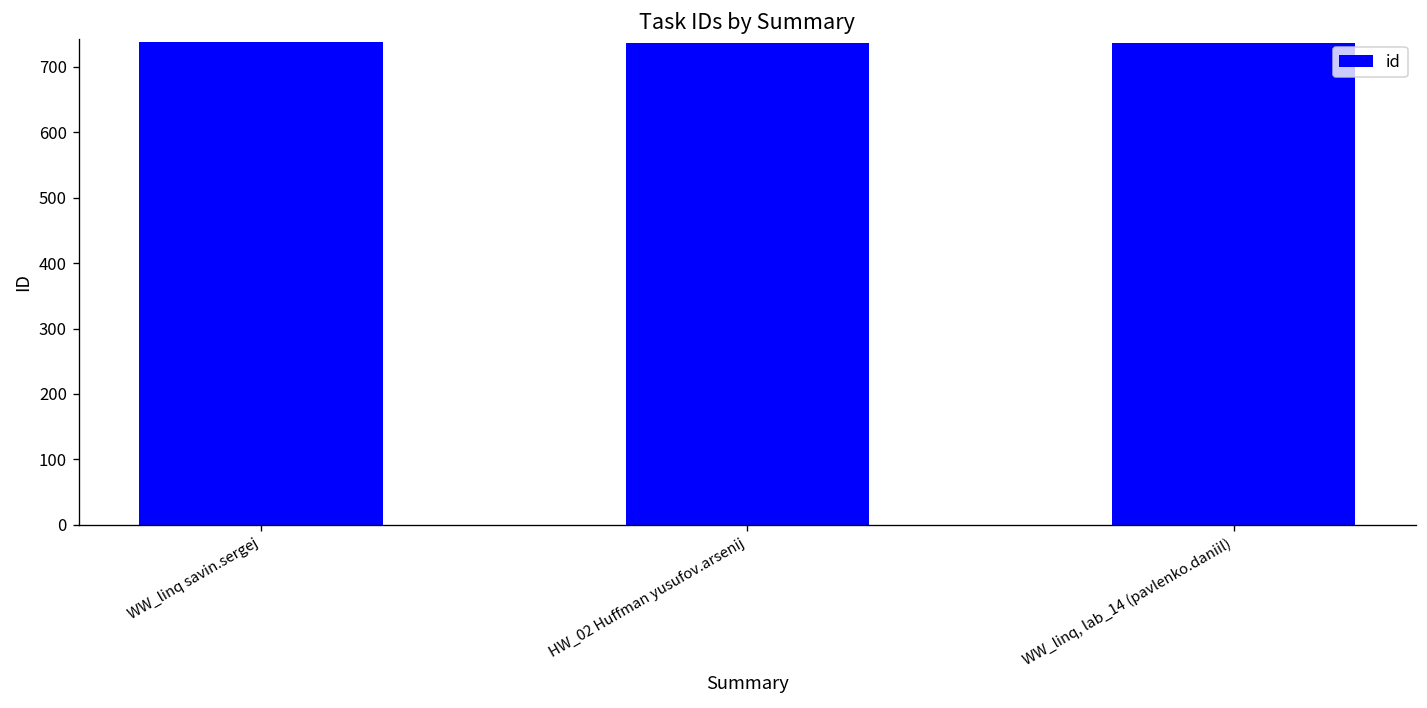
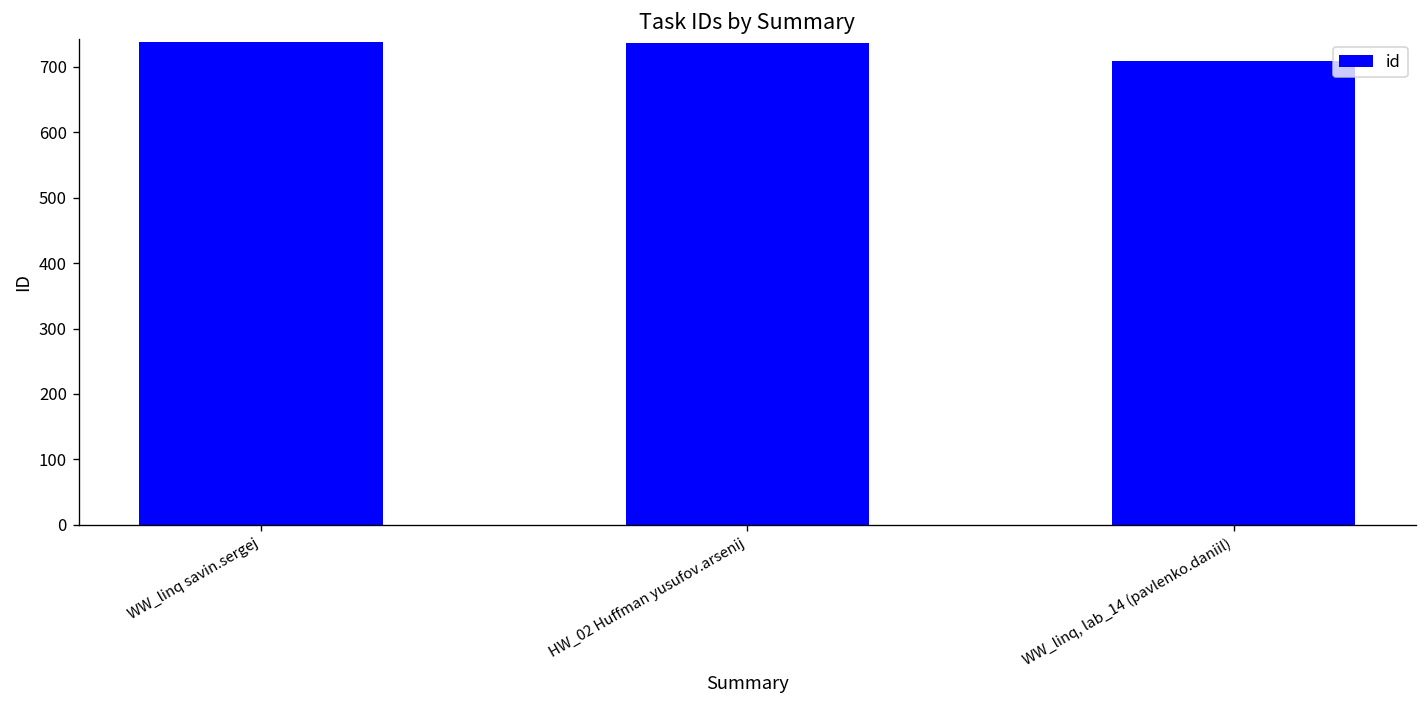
WW_linq, lab_14 (pavlenko.daniil): 740 -> 710
